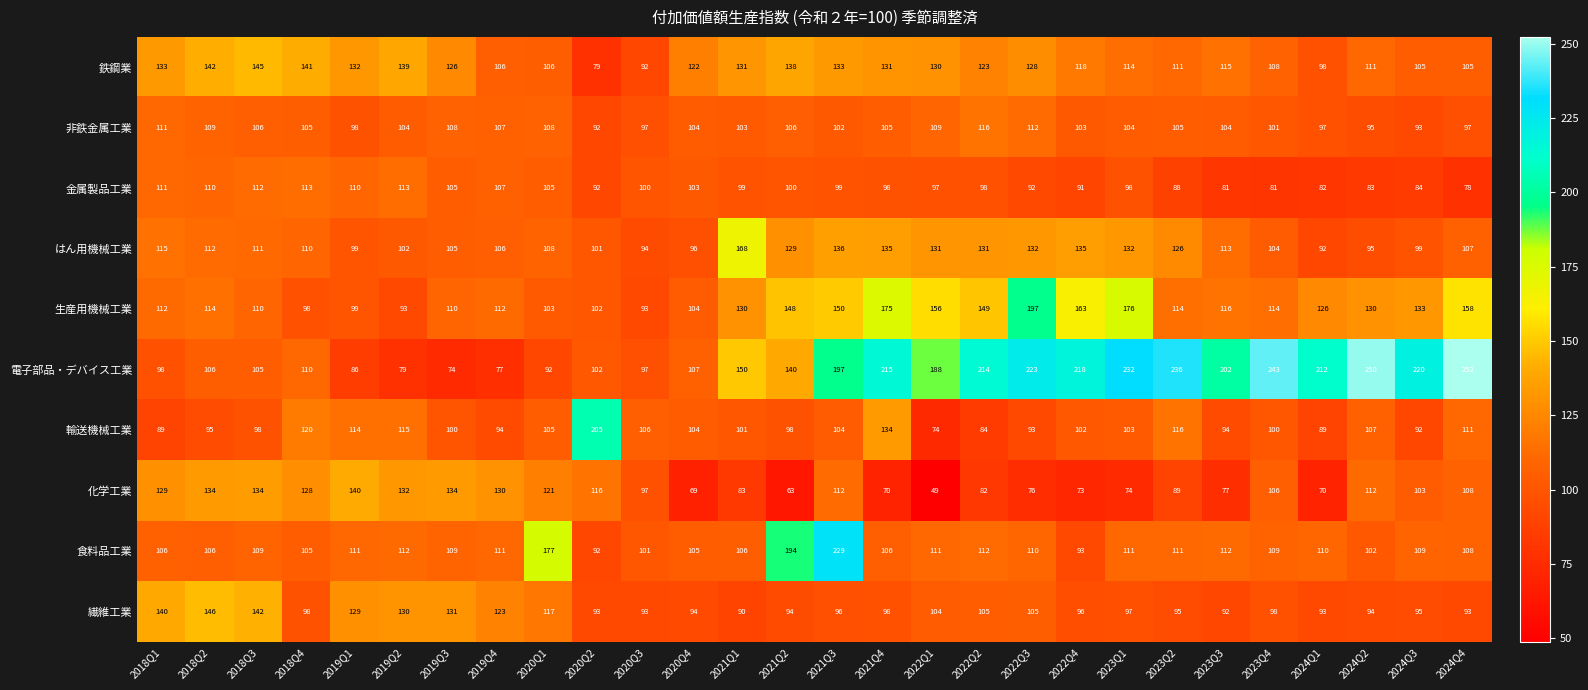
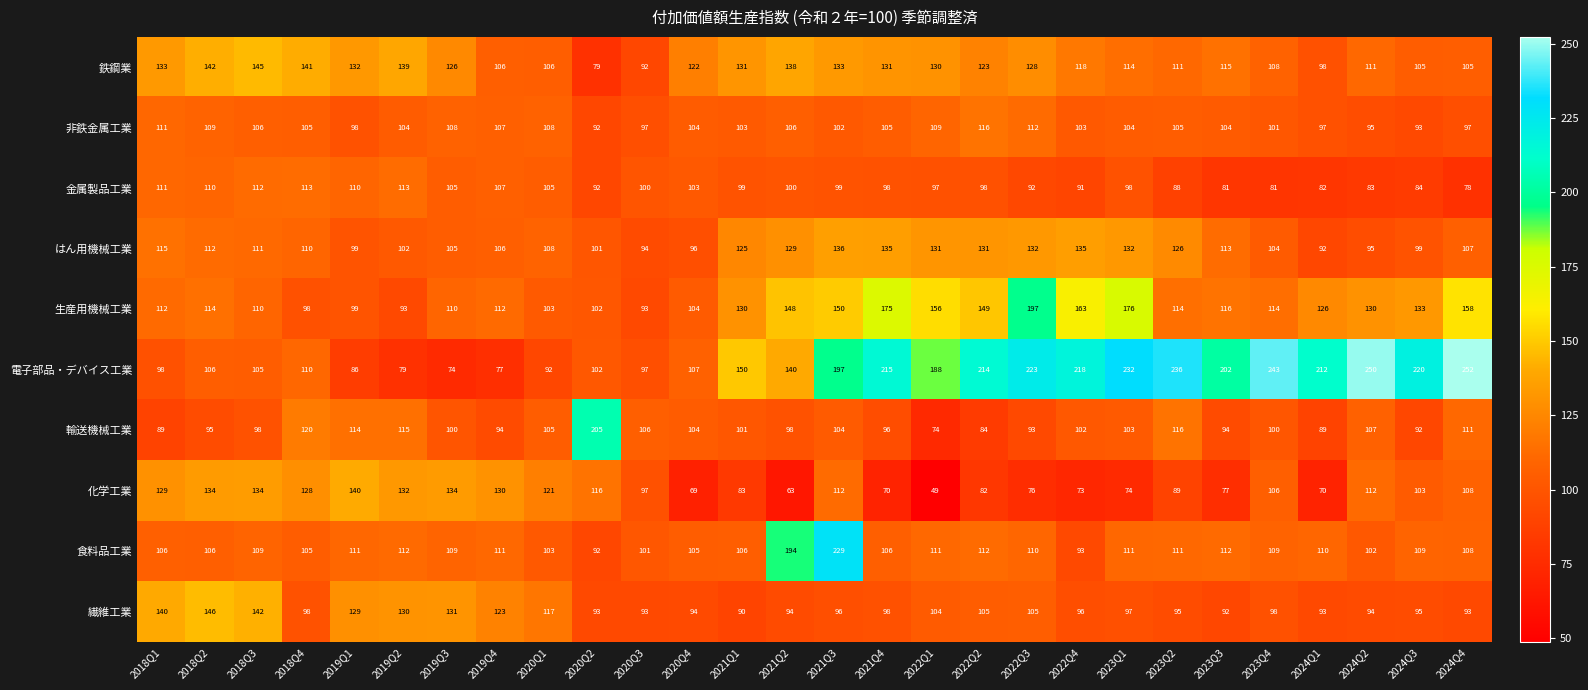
はん用機械工業, 2021Q1: 168 -> 125
輸送機械工業, 2021Q4: 134 -> 96
食料品工業, 2020Q1: 177 -> 103
